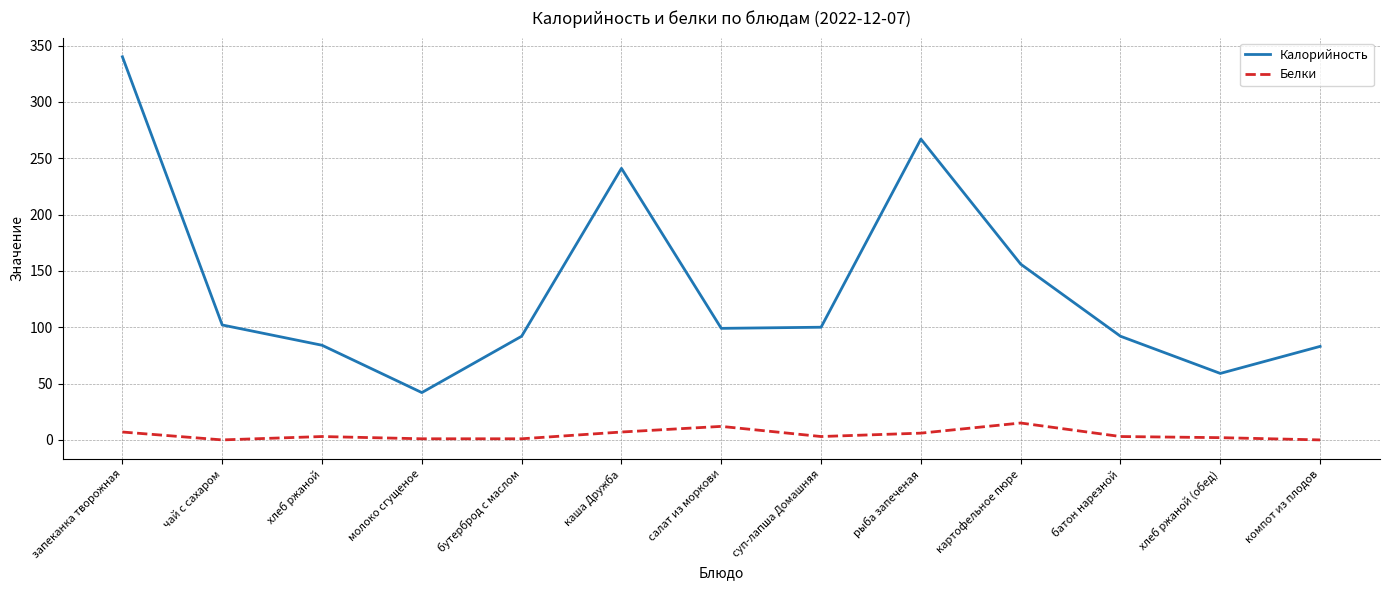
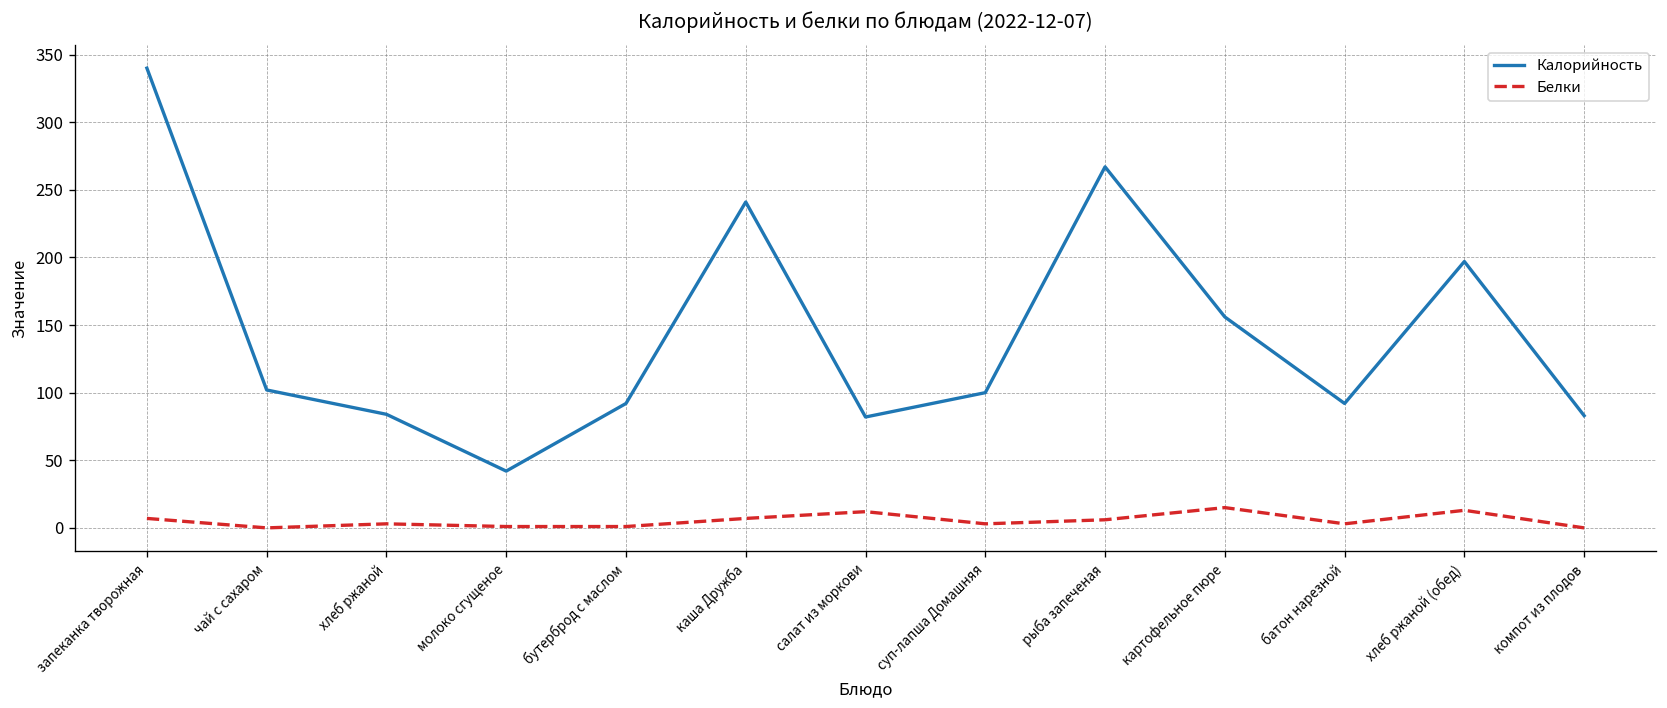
Калорийность, салат из моркови: 99 -> 82
Калорийность, хлеб ржаной (обед): 59 -> 197
Белки, хлеб ржаной (обед): 2 -> 13
